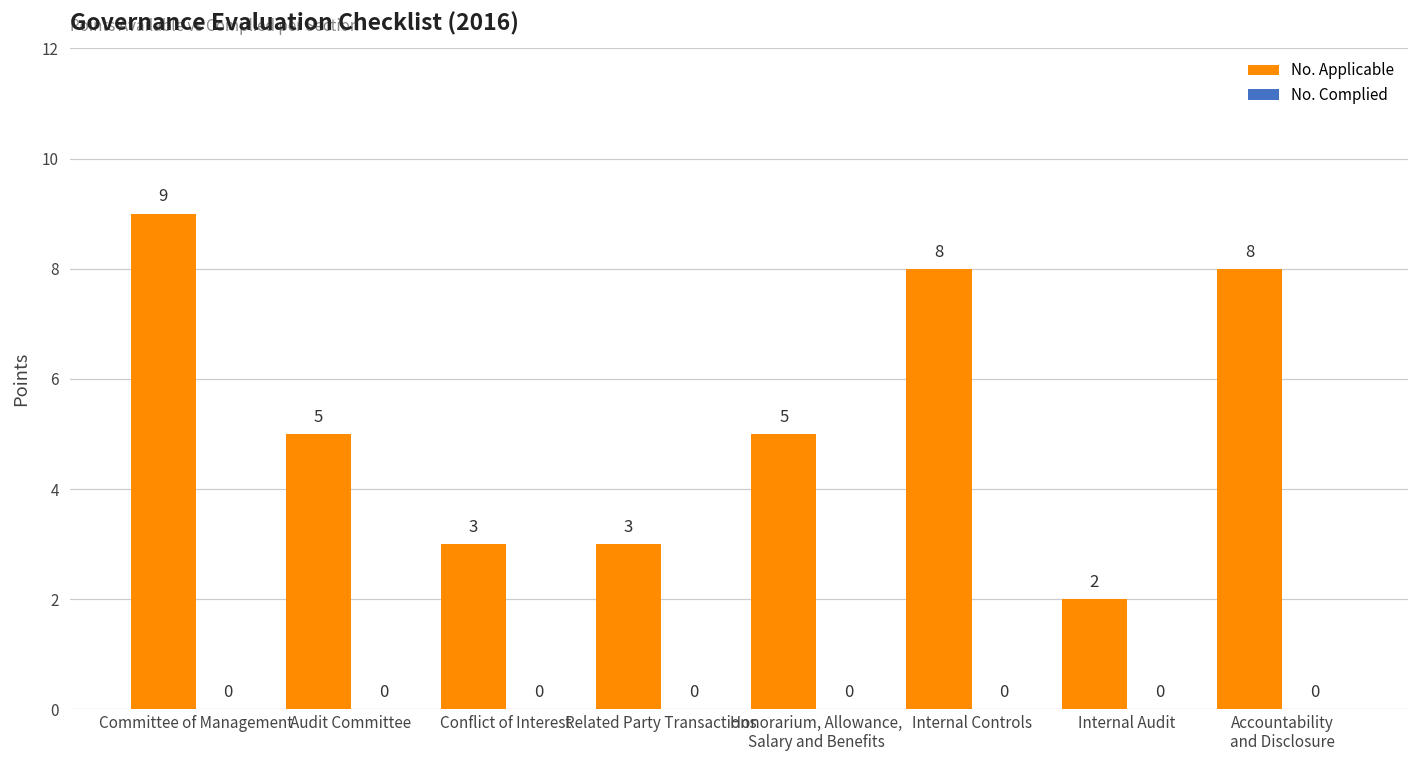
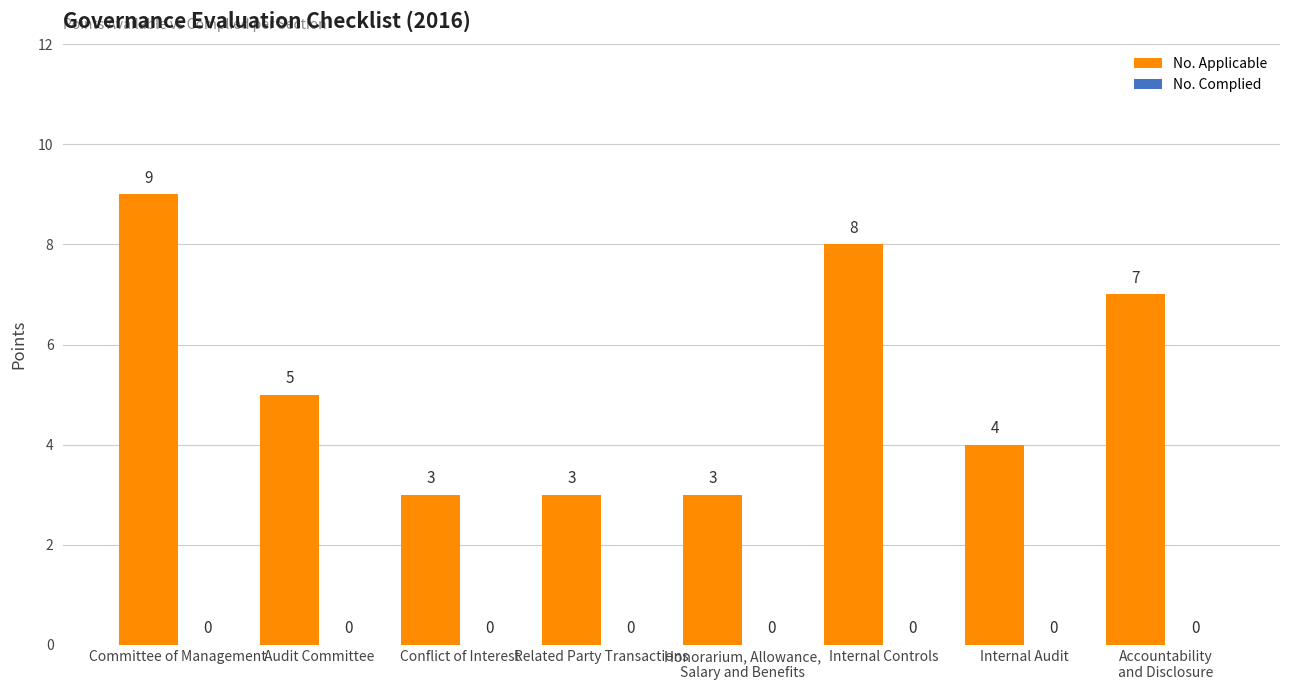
No. Applicable, Honorarium, Allowance, Salary and Benefits: 5 -> 3
No. Applicable, Internal Audit: 2 -> 4
No. Applicable, Accountability and Disclosure: 8 -> 7
